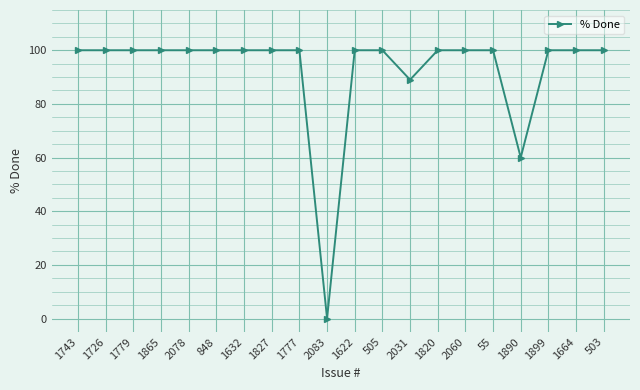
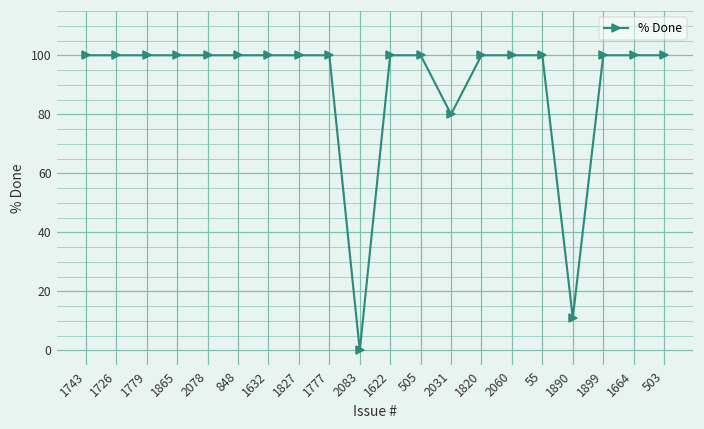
2031: 89 -> 80
1890: 60 -> 11
